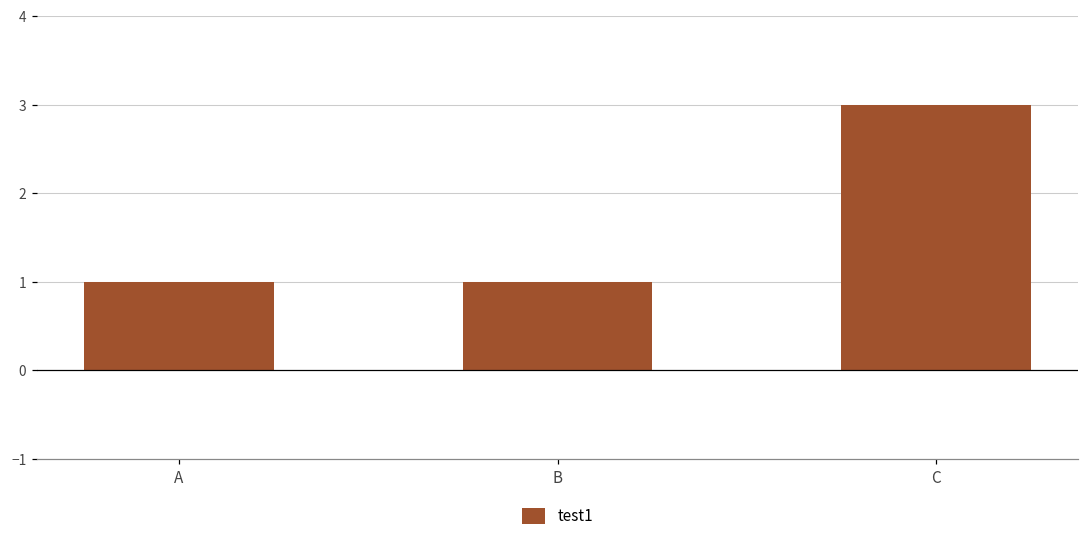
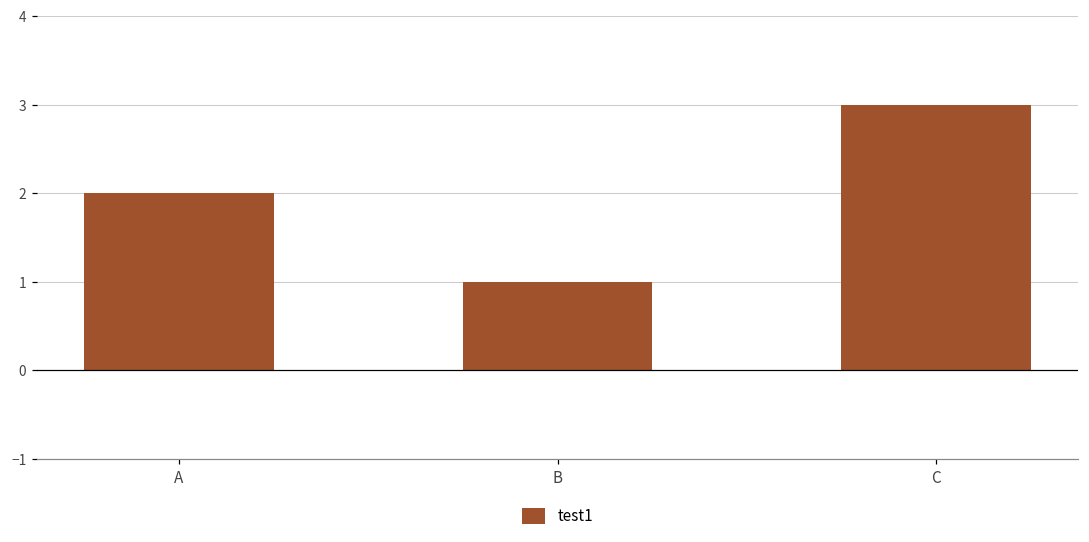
A: 1 -> 2
